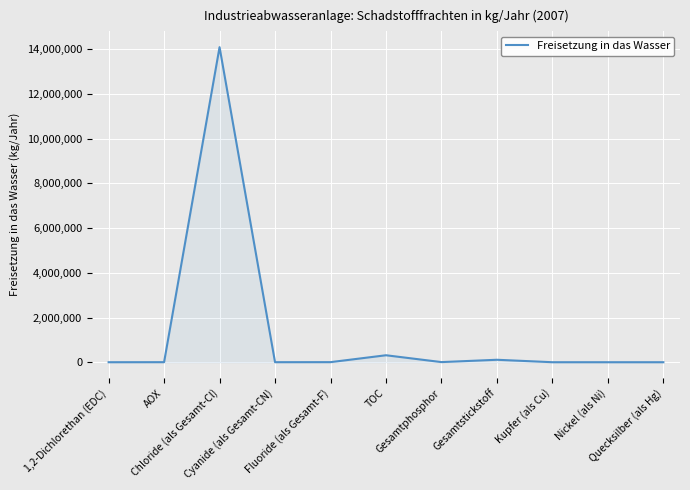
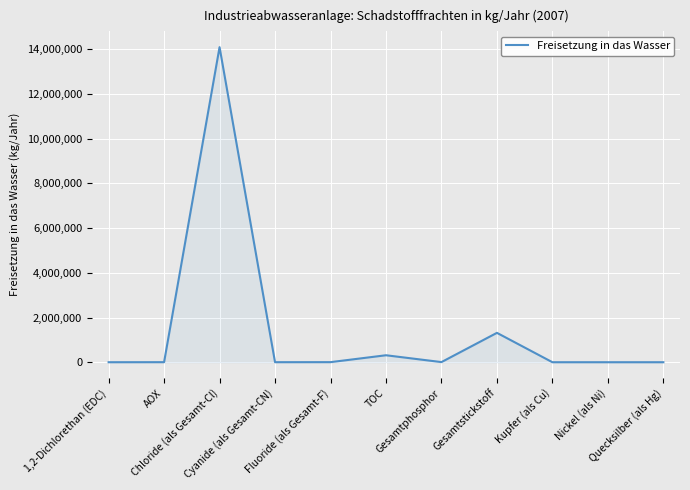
Gesamtstickstoff: 100,000 -> 1,300,000
